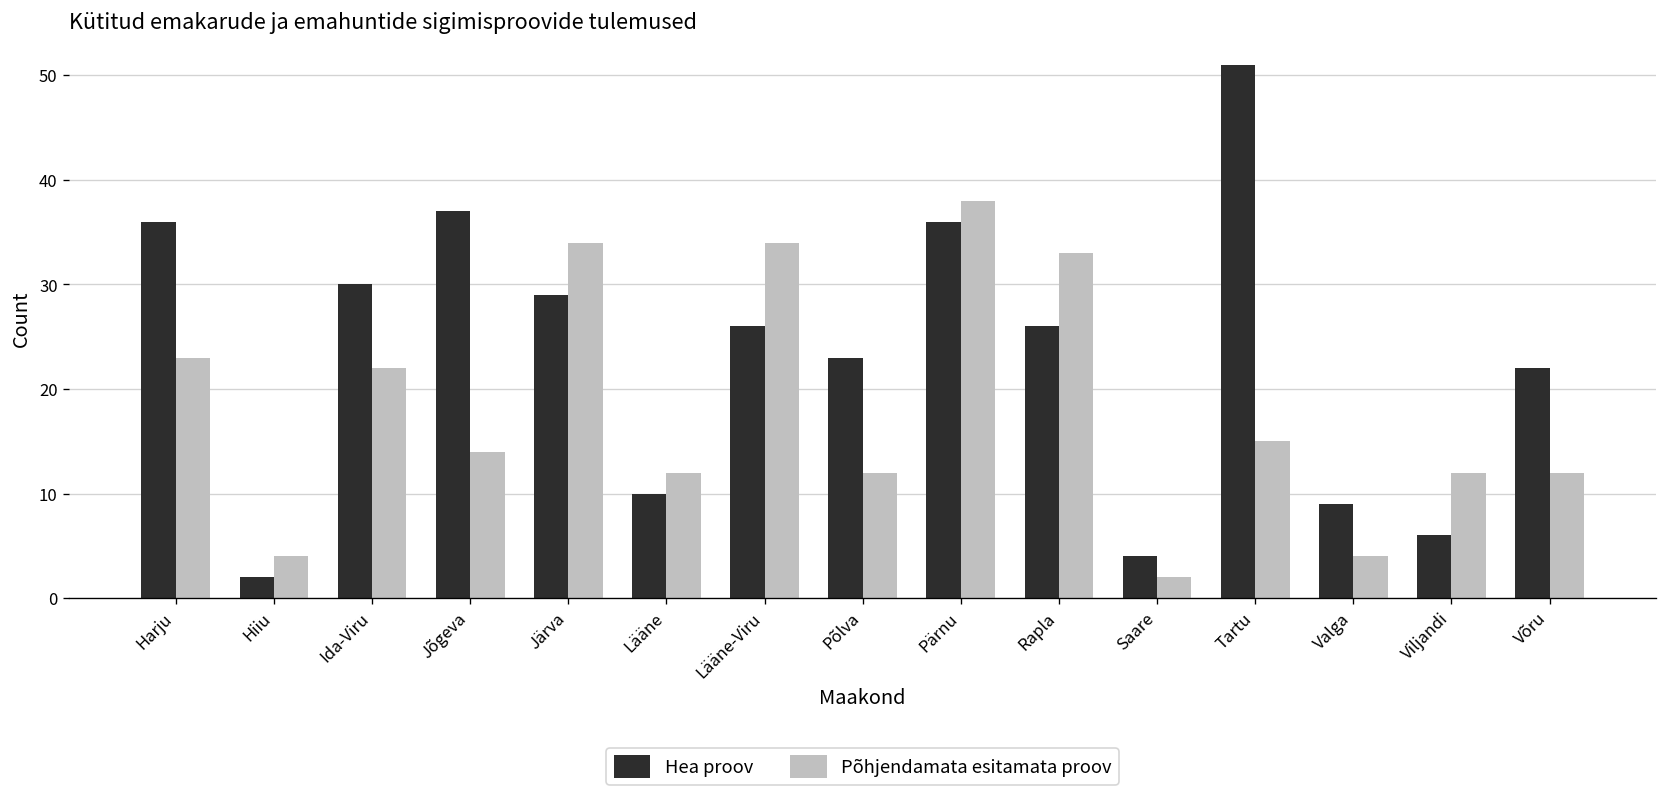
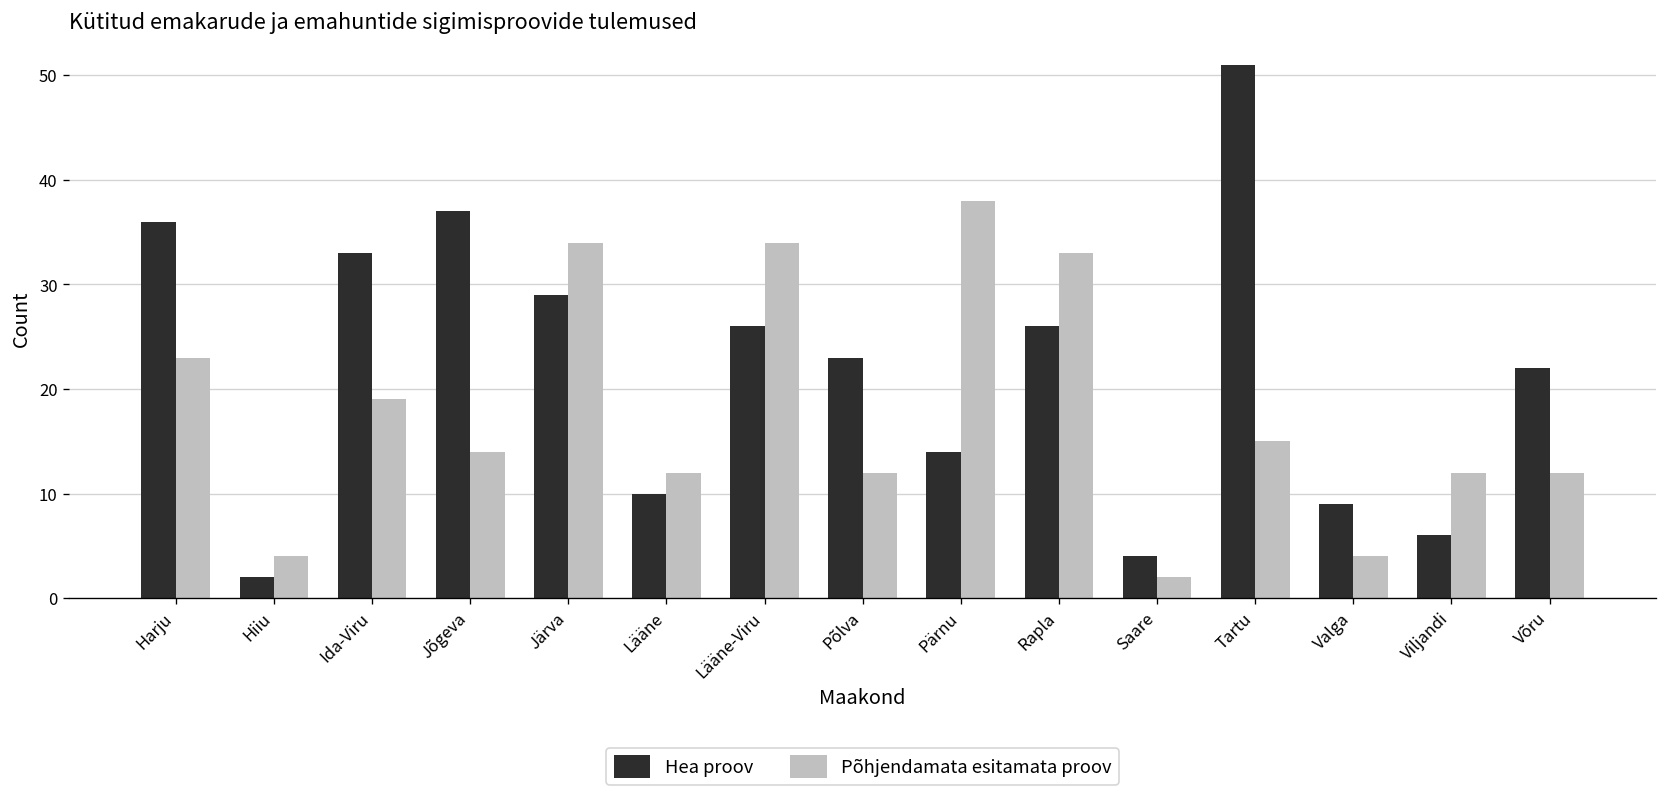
Hea proov, Ida-Viru: 30 -> 33
Põhjendamata esitamata proov, Ida-Viru: 22 -> 19
Hea proov, Pärnu: 36 -> 14
